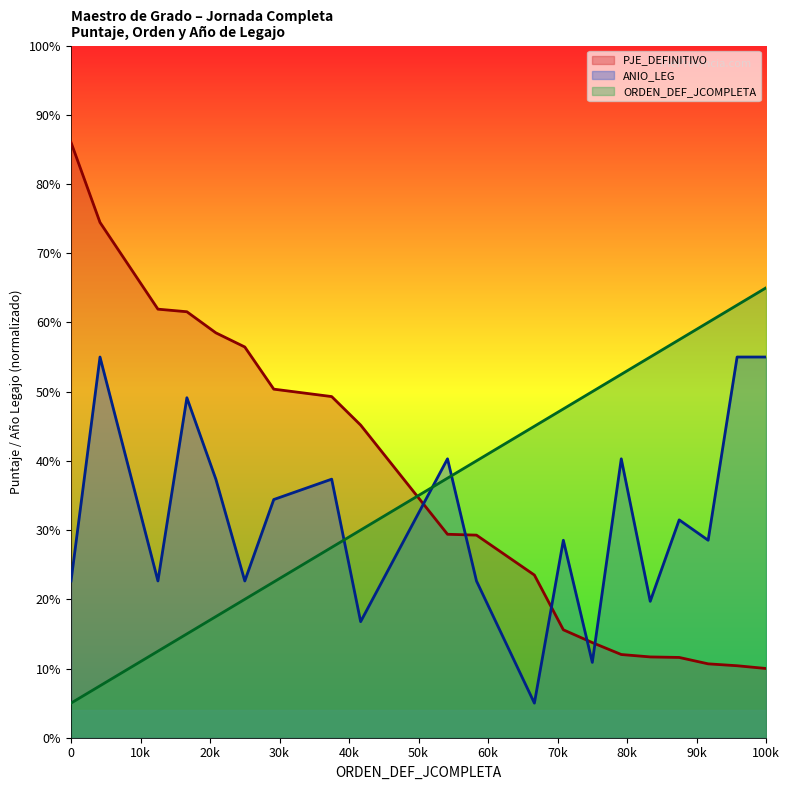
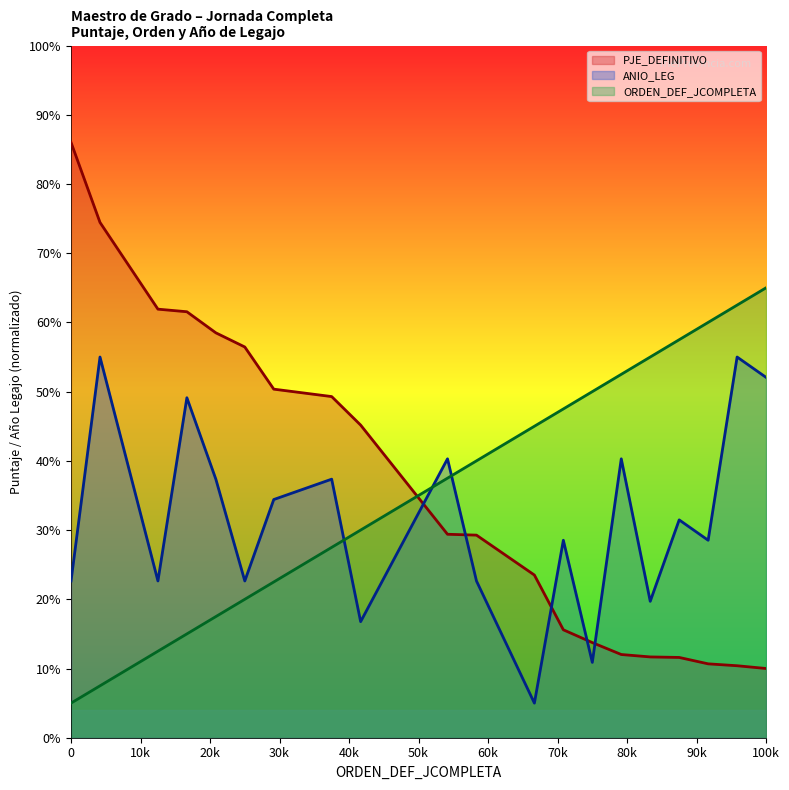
ANIO_LEG, 100k: 55% -> 52%
